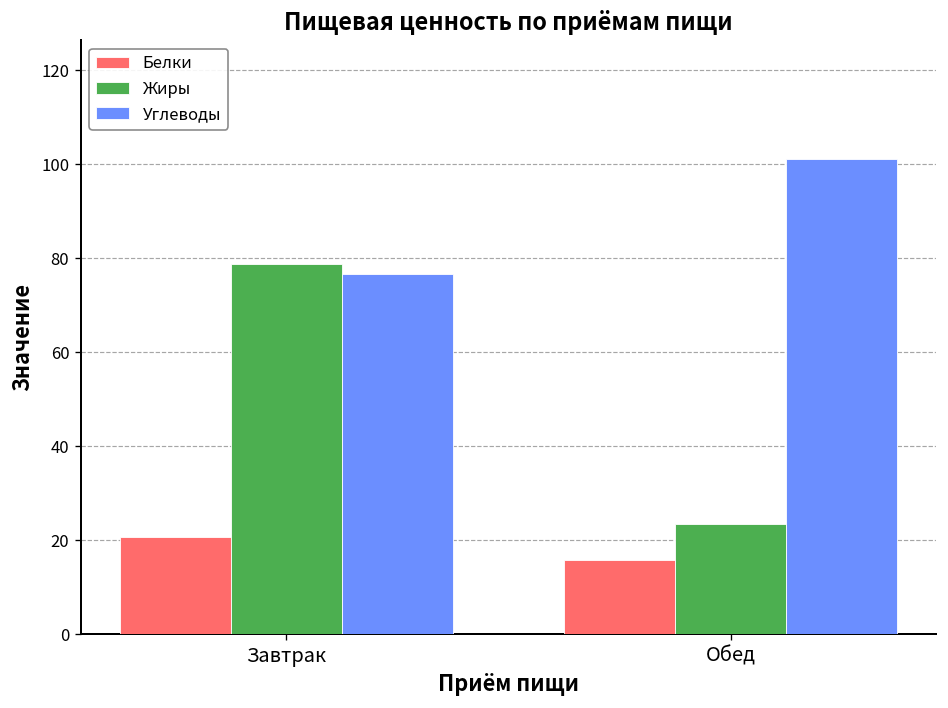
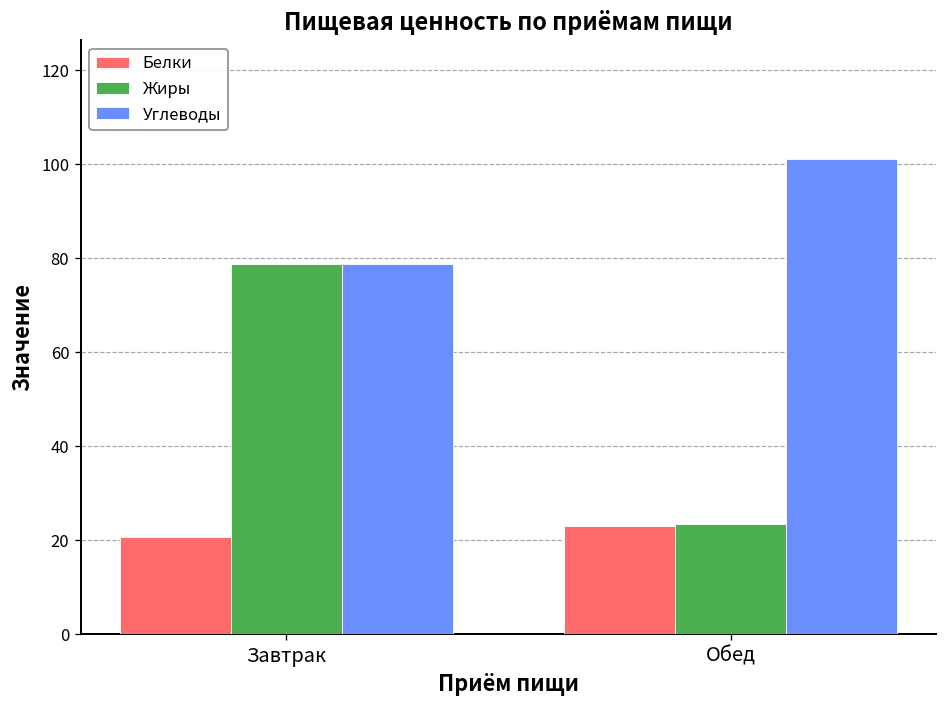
Углеводы, Завтрак: 77 -> 79
Белки, Обед: 16 -> 23
